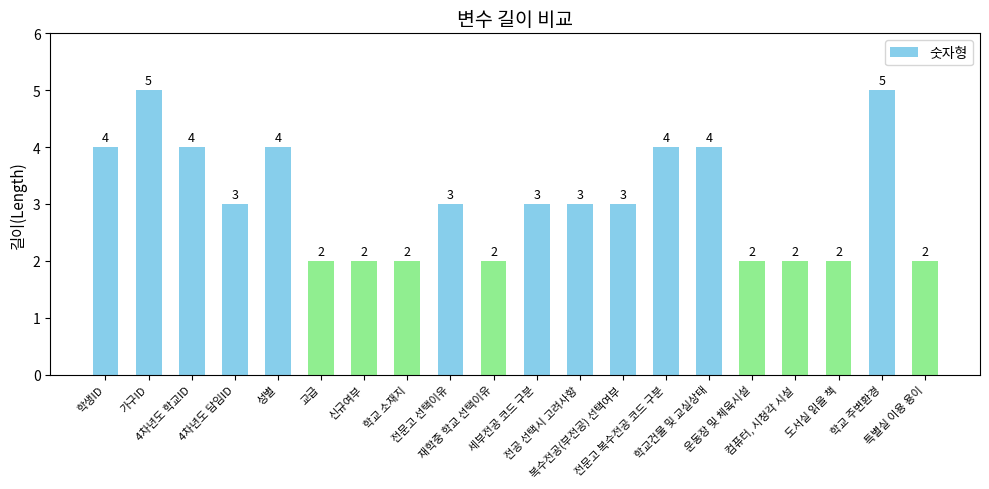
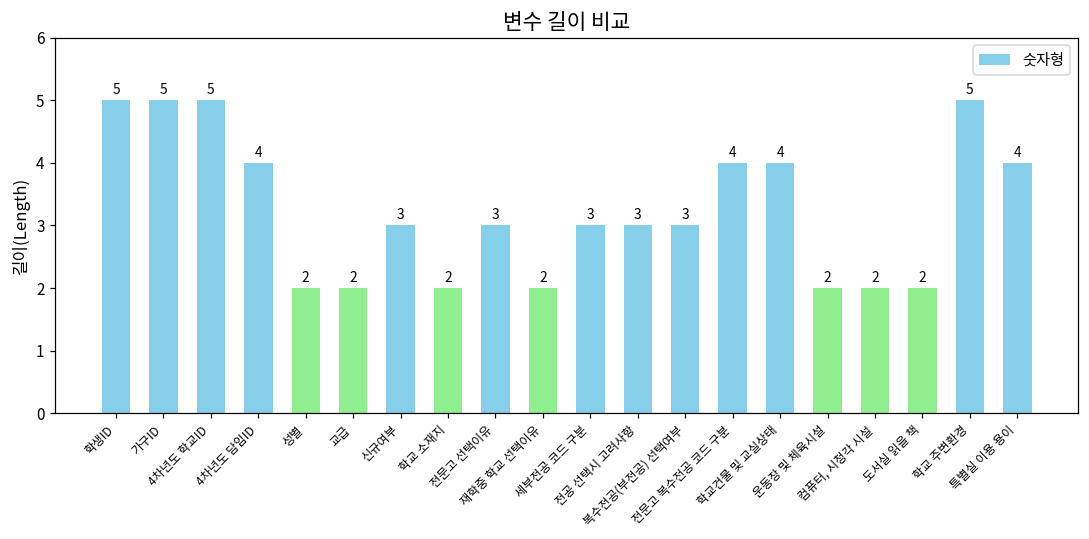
학생ID: 4 -> 5
4차년도 학교ID: 4 -> 5
4차년도 담임ID: 3 -> 4
성별: 4 -> 2
신규여부: 2 -> 3
특별실 이용 용이: 2 -> 4
